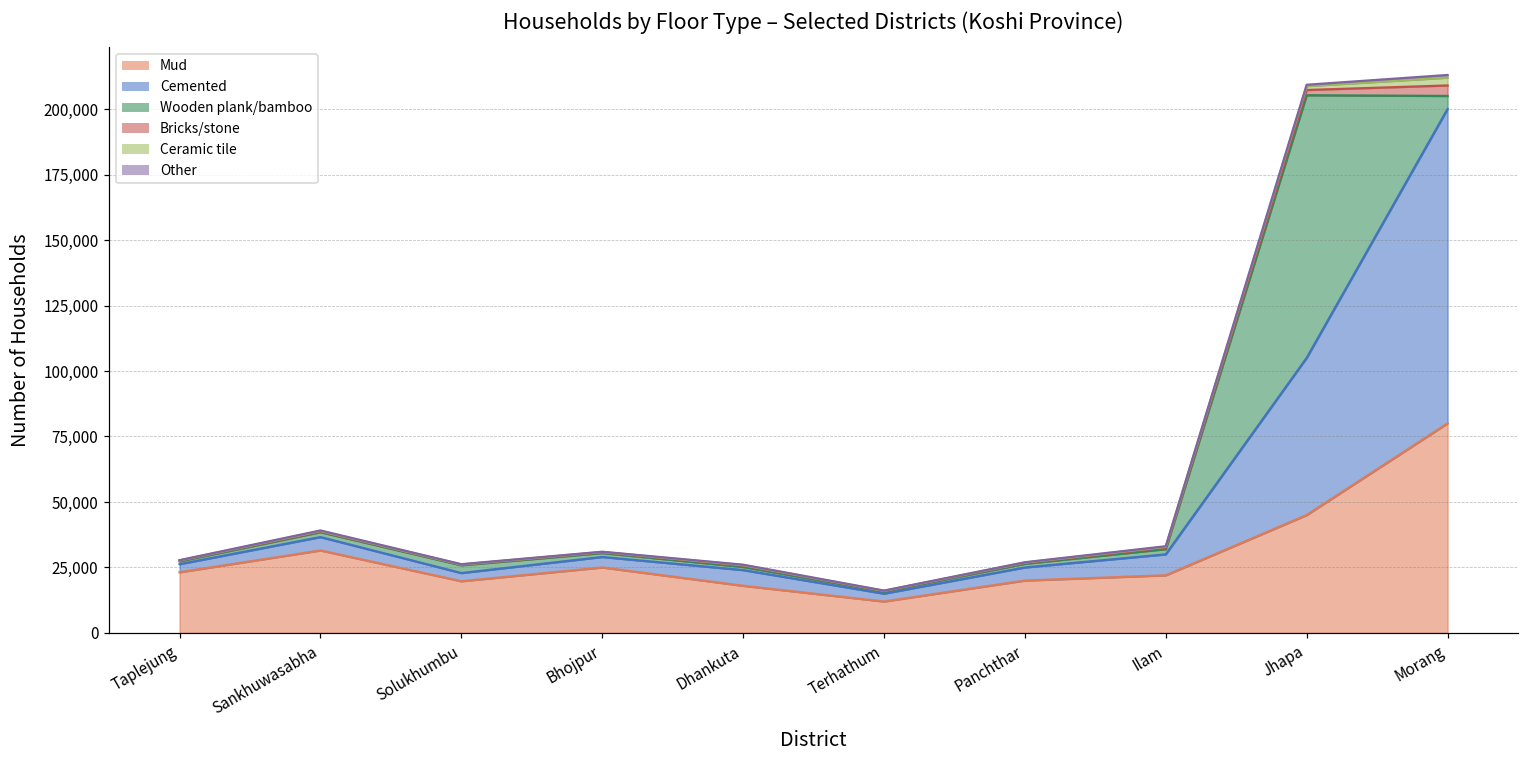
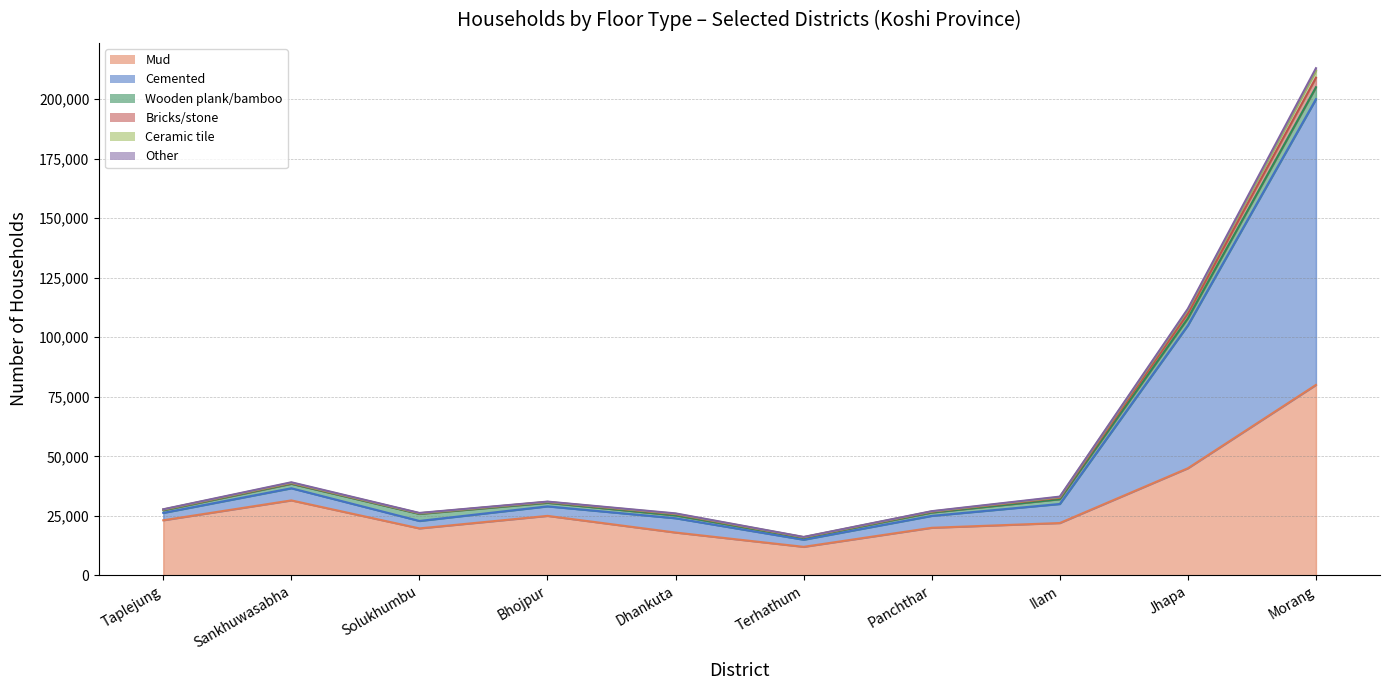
Wooden plank/bamboo, Jhapa: 100,000 -> 3,000
